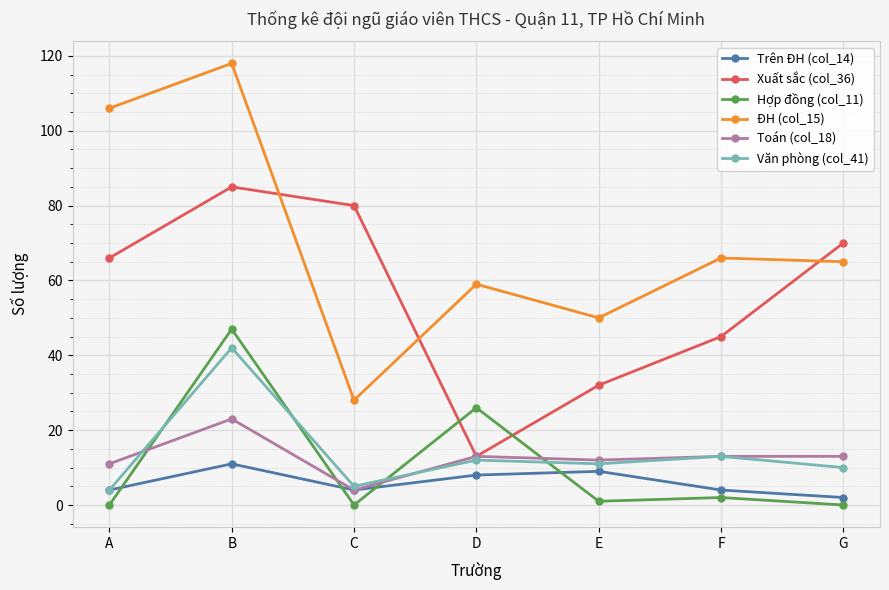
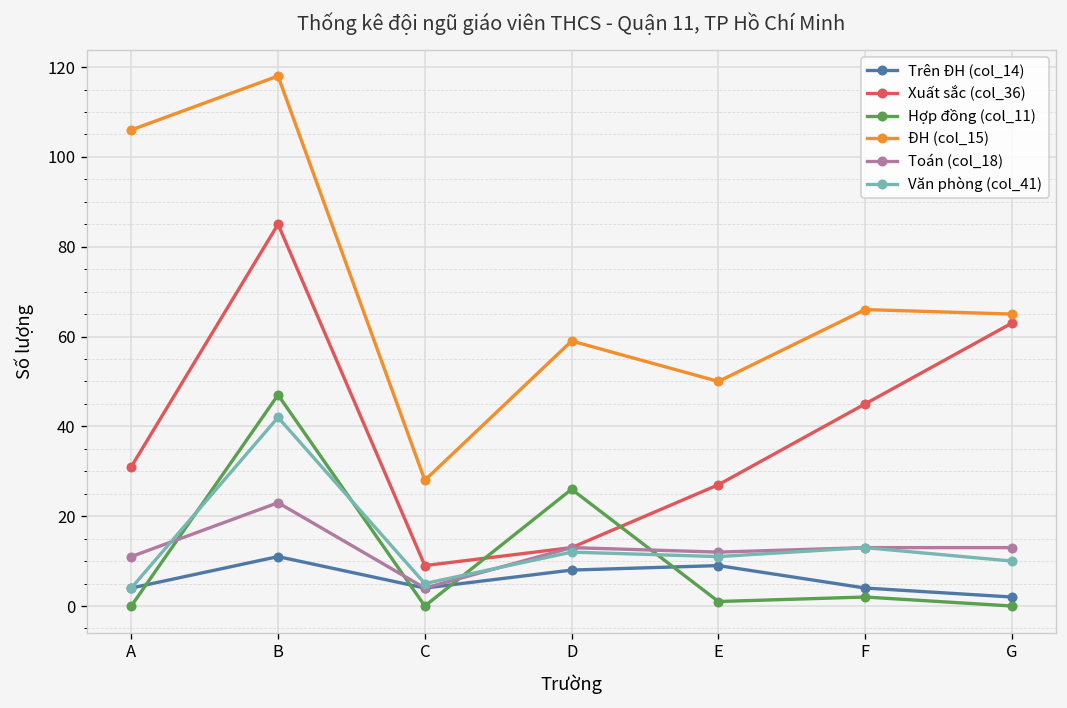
Xuất sắc (col_36), A: 66 -> 31
Xuất sắc (col_36), C: 80 -> 9
Xuất sắc (col_36), E: 32 -> 27
Xuất sắc (col_36), G: 70 -> 63
